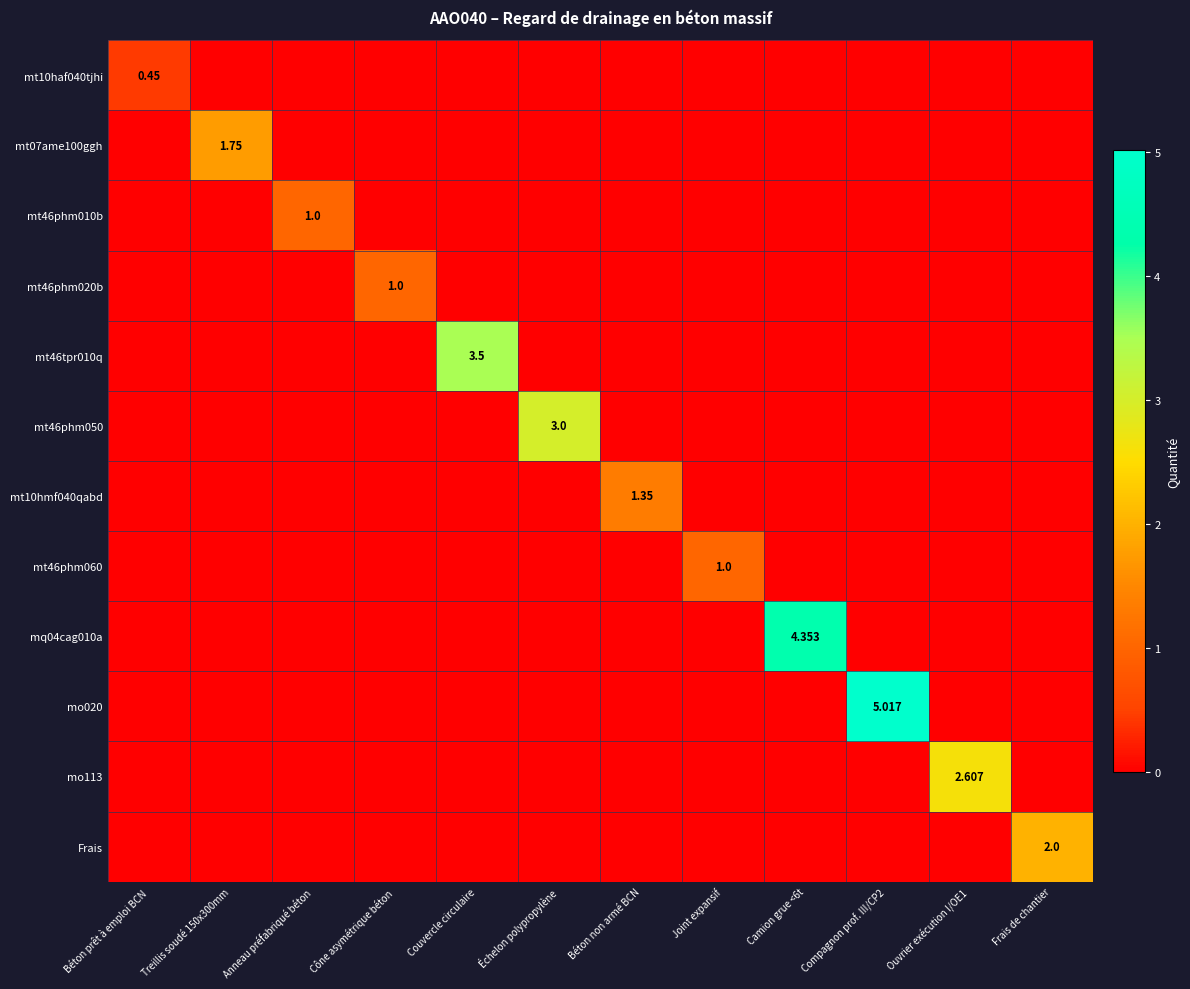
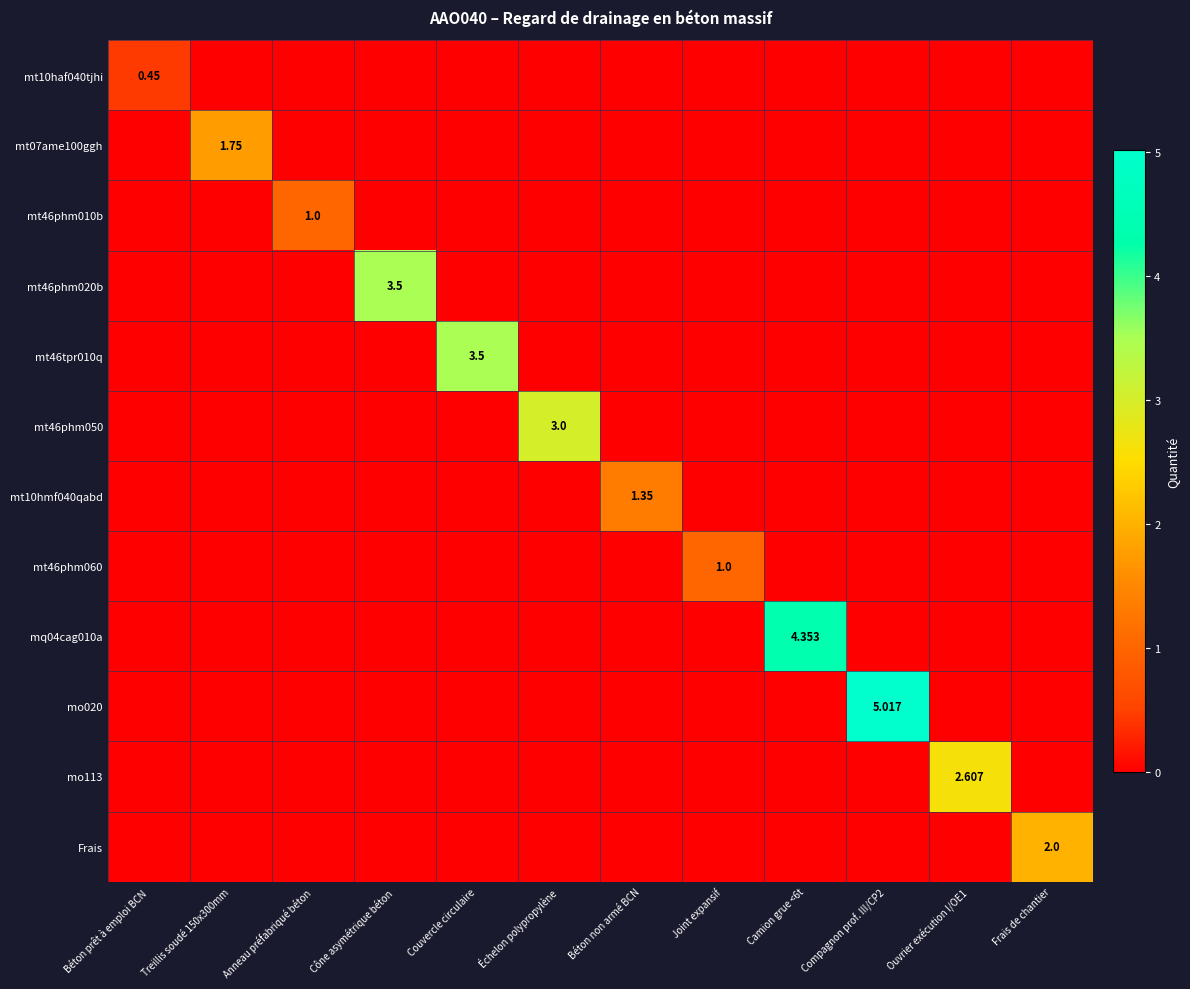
mt46phm020b, Cône asymétrique béton: 1.0 -> 3.5
